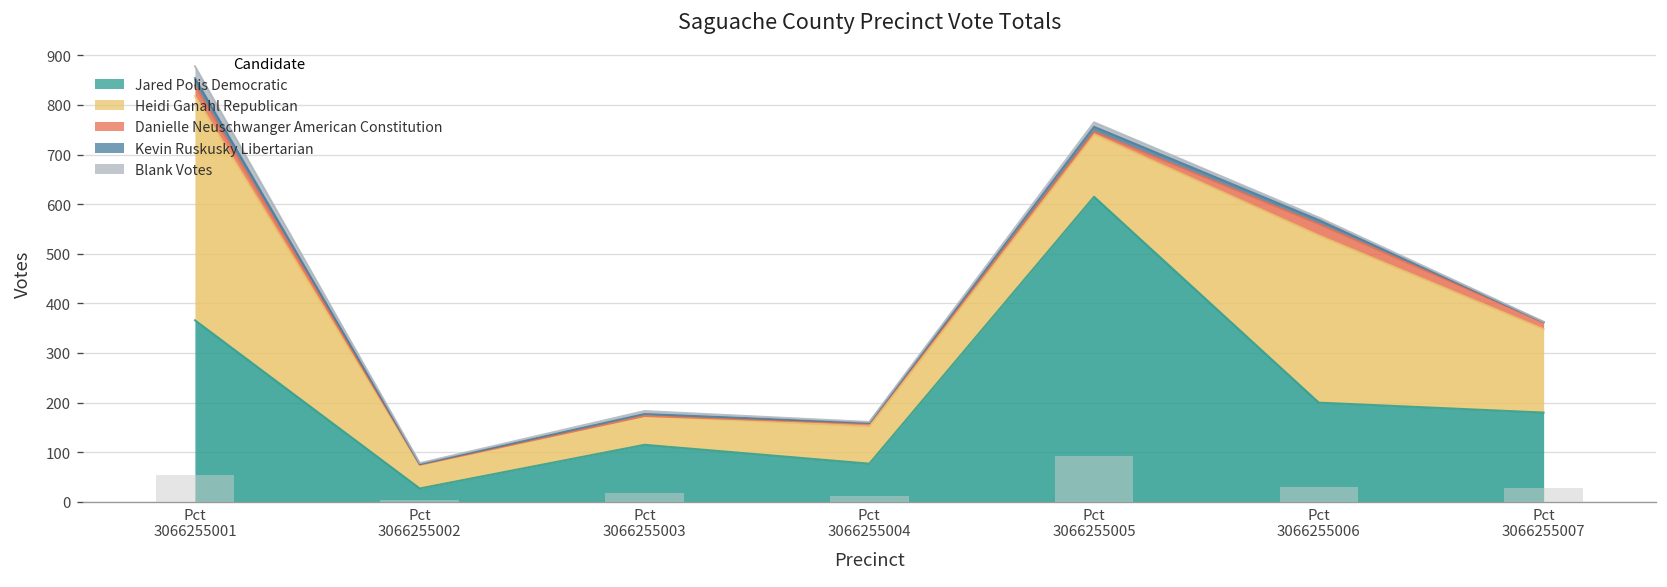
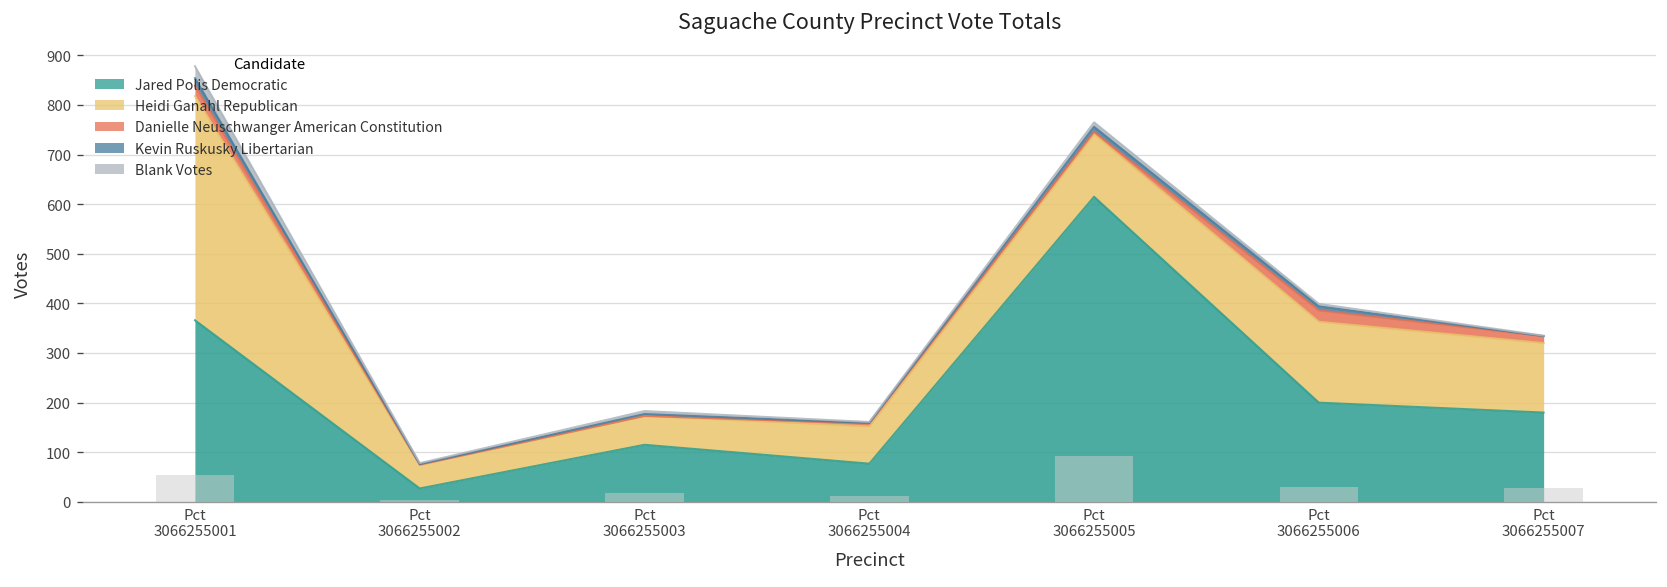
Heidi Ganahl Republican, Pct 3066255006: 340 -> 160
Heidi Ganahl Republican, Pct 3066255007: 170 -> 140
